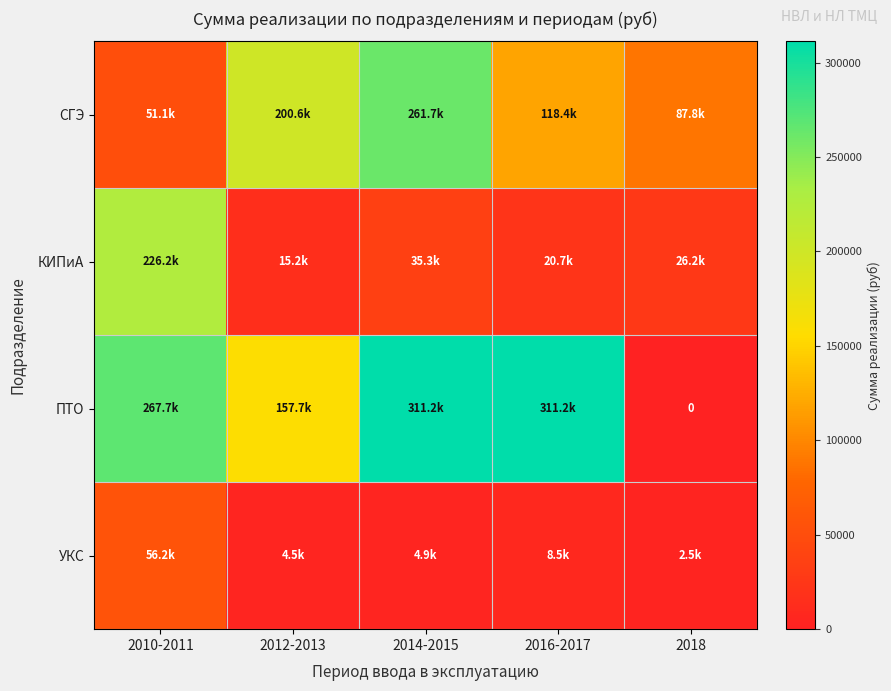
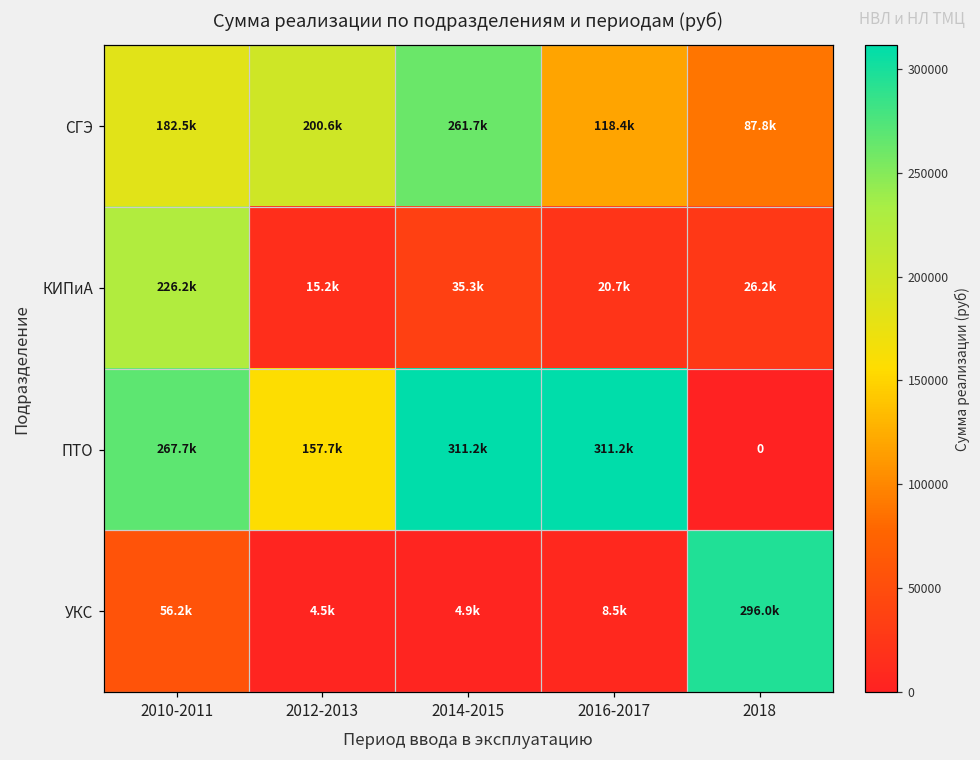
СГЭ, 2010-2011: 51.1k -> 182.5k
УКС, 2018: 2.5k -> 296.0k
